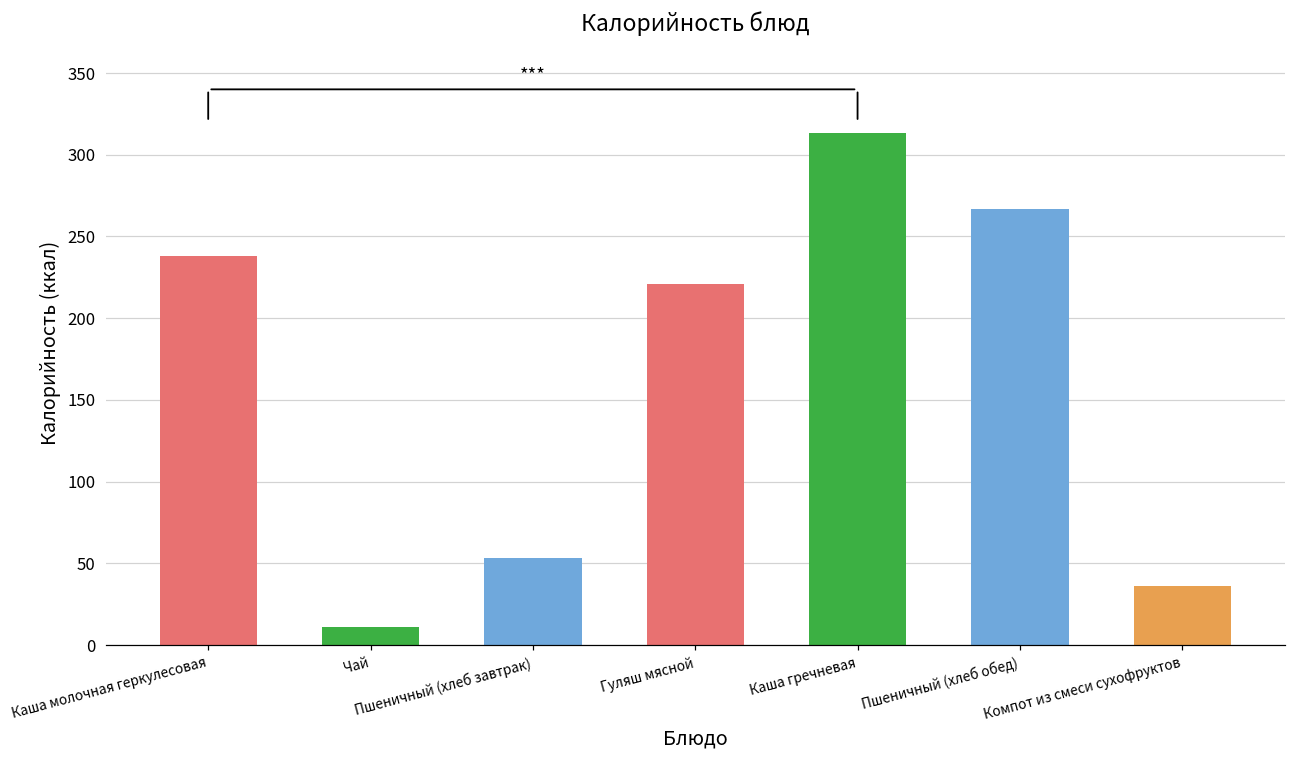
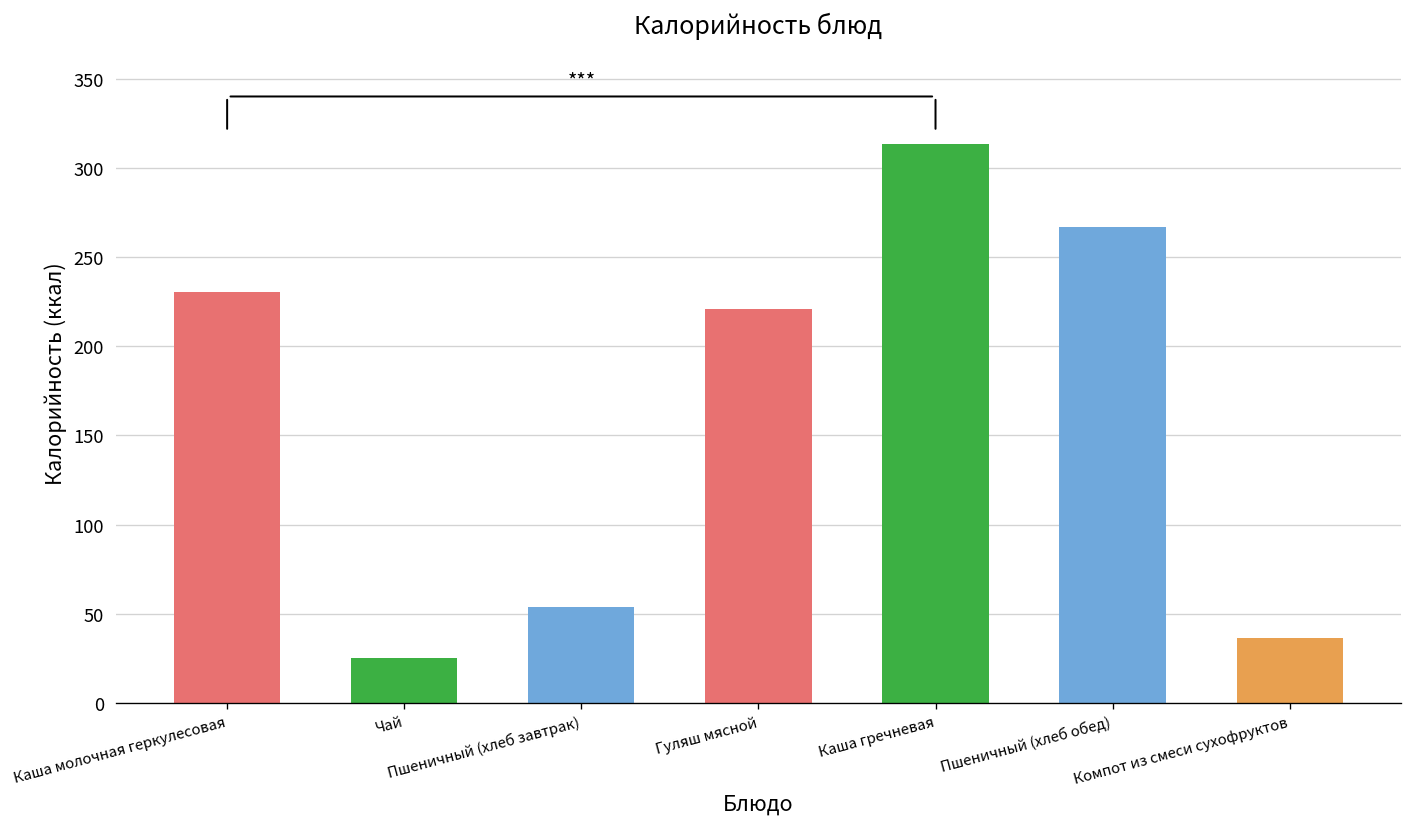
Каша молочная геркулесовая: 238 -> 230
Чай: 11 -> 25
